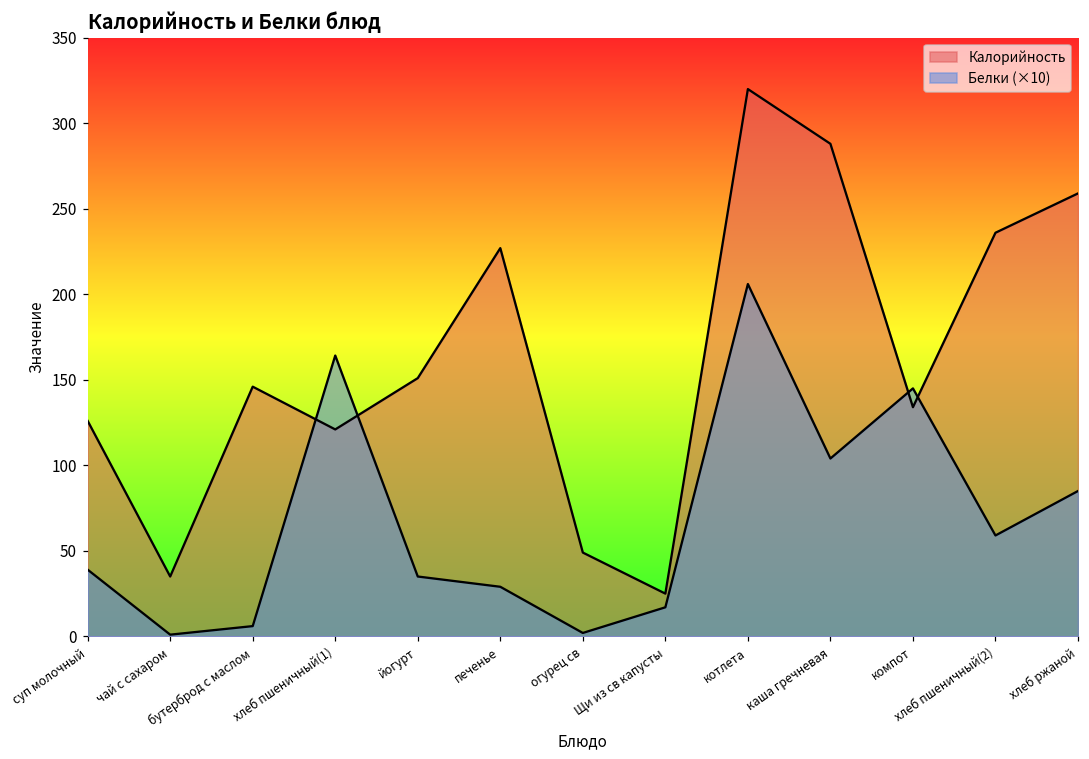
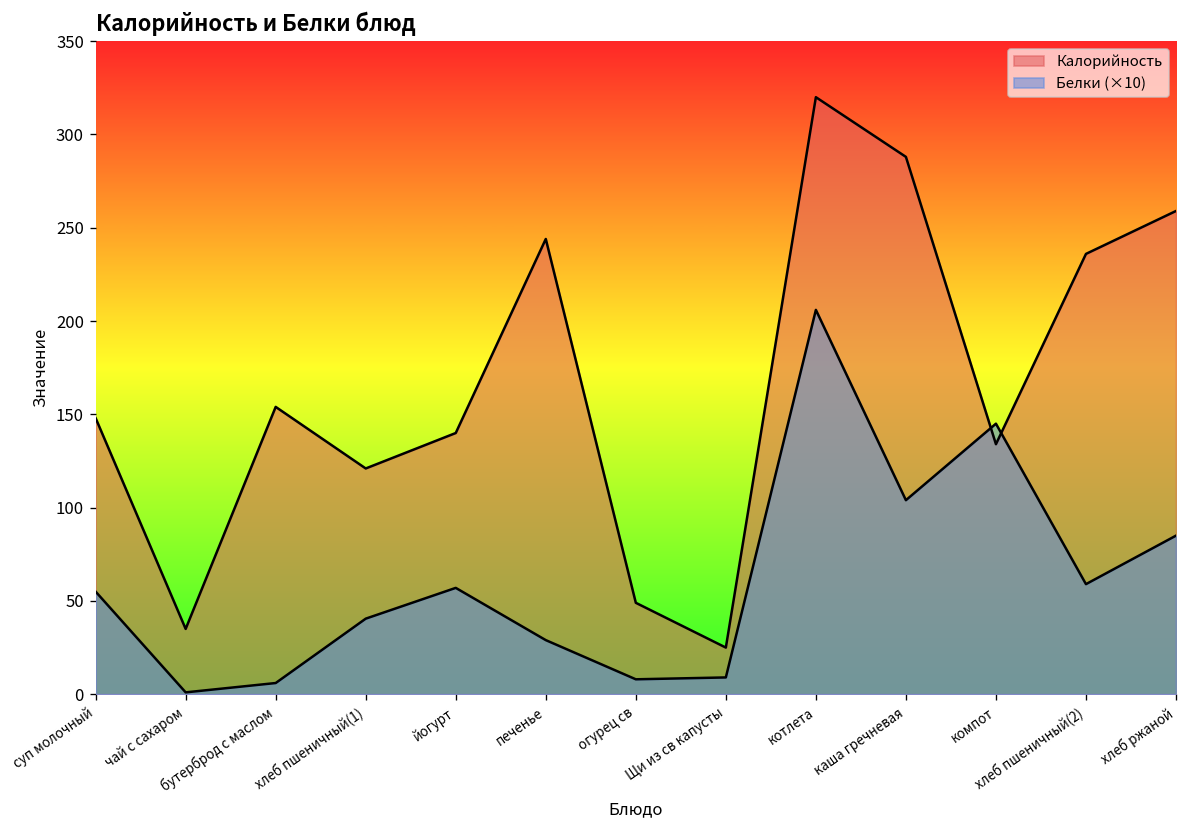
Калорийность, суп молочный: 126 -> 148
Белки (×10), суп молочный: 39 -> 55
Калорийность, бутерброд с маслом: 146 -> 154
Белки (×10), хлеб пшеничный(1): 164 -> 41
Калорийность, йогурт: 151 -> 140
Белки (×10), йогурт: 35 -> 57
Калорийность, печенье: 227 -> 244
Белки (×10), огурец св: 2 -> 8
Белки (×10), Щи из св капусты: 17 -> 9
